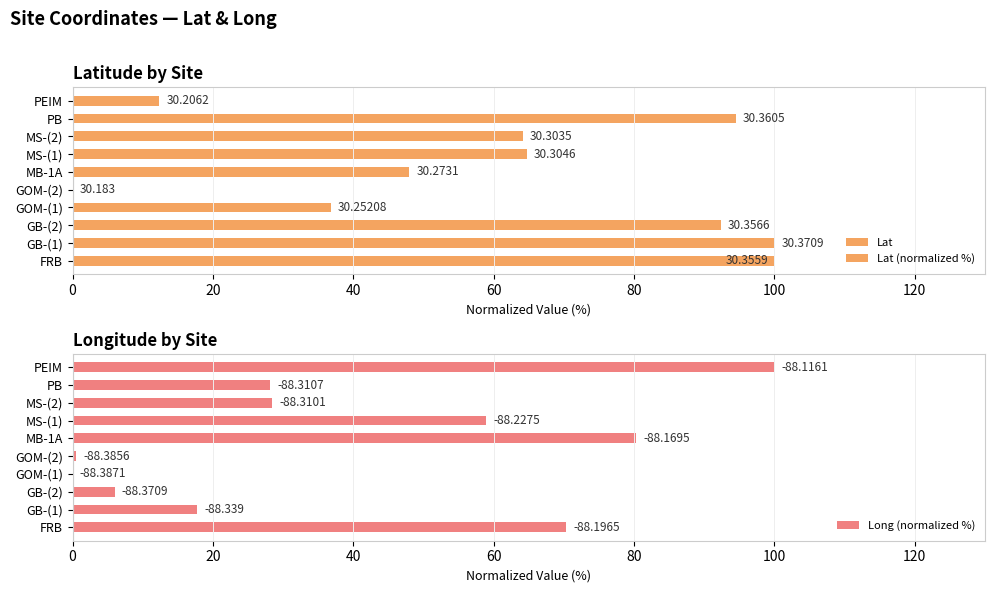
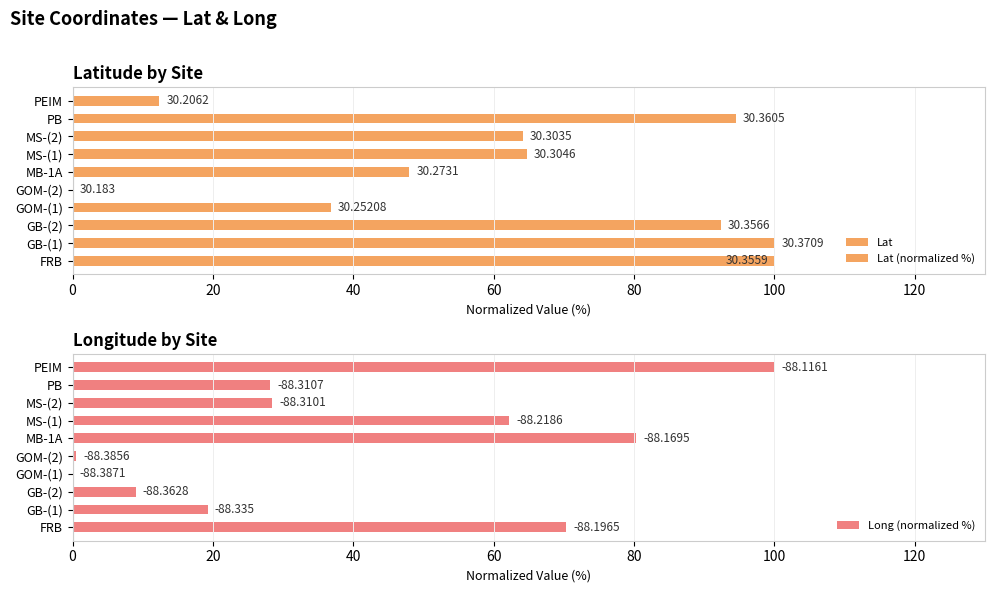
Longitude by Site, MS-(1): -88.2275 -> -88.2186
Longitude by Site, GB-(2): -88.3709 -> -88.3628
Longitude by Site, GB-(1): -88.339 -> -88.335
